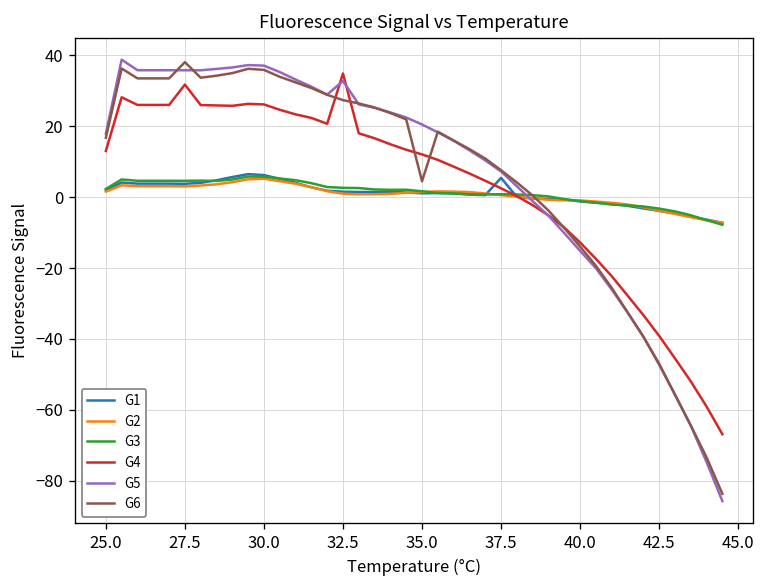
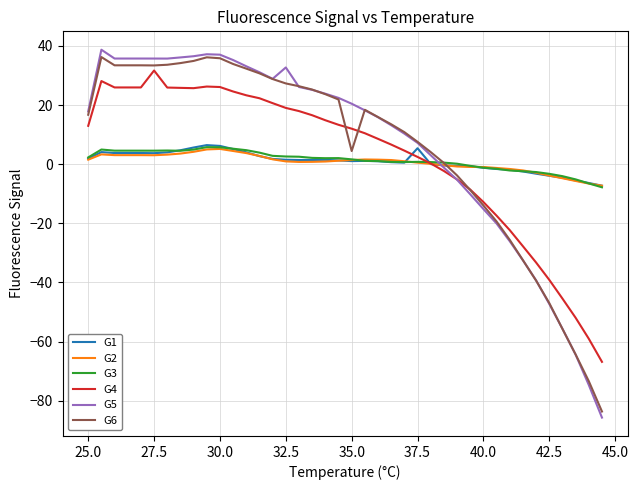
G6, 27.5: 38 -> 33
G4, 32.5: 35 -> 19
